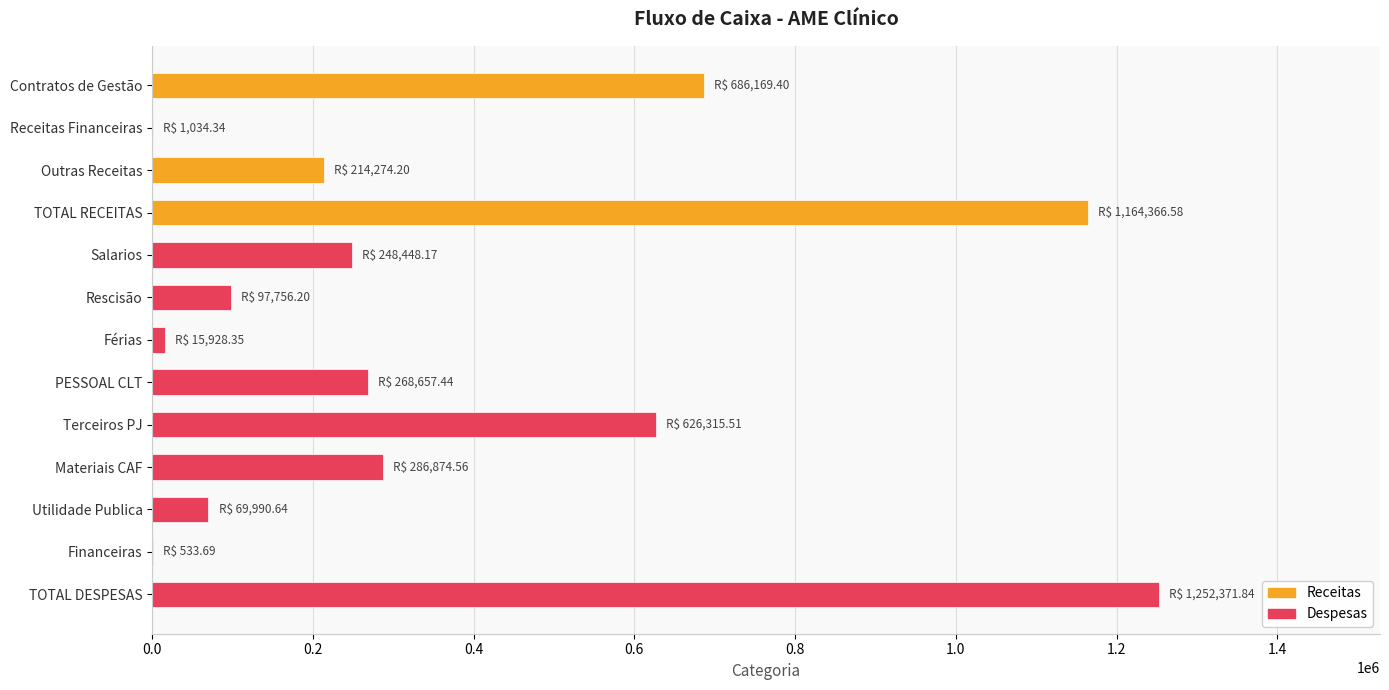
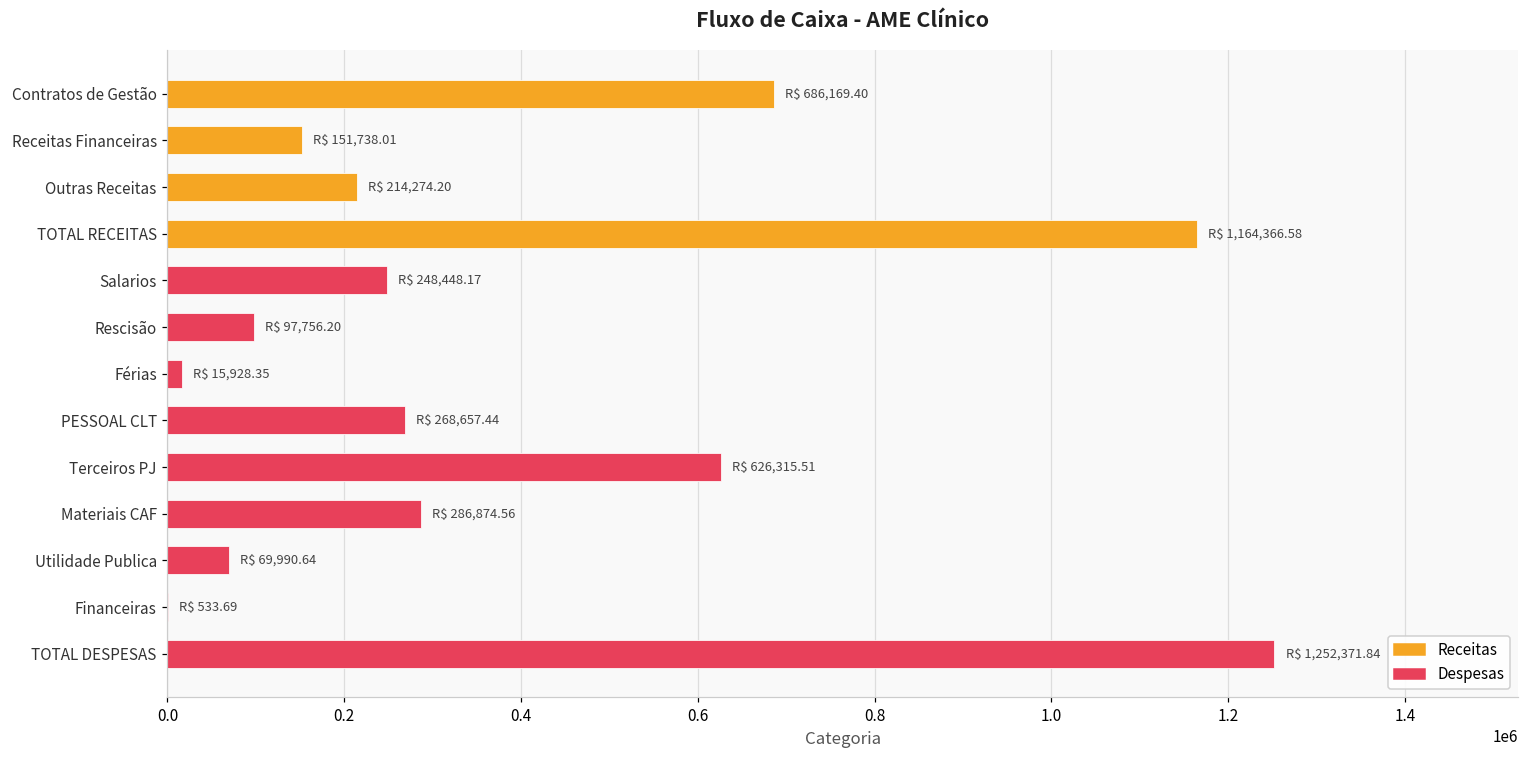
Receitas Financeiras: 1,034.34 -> 151,738.01
